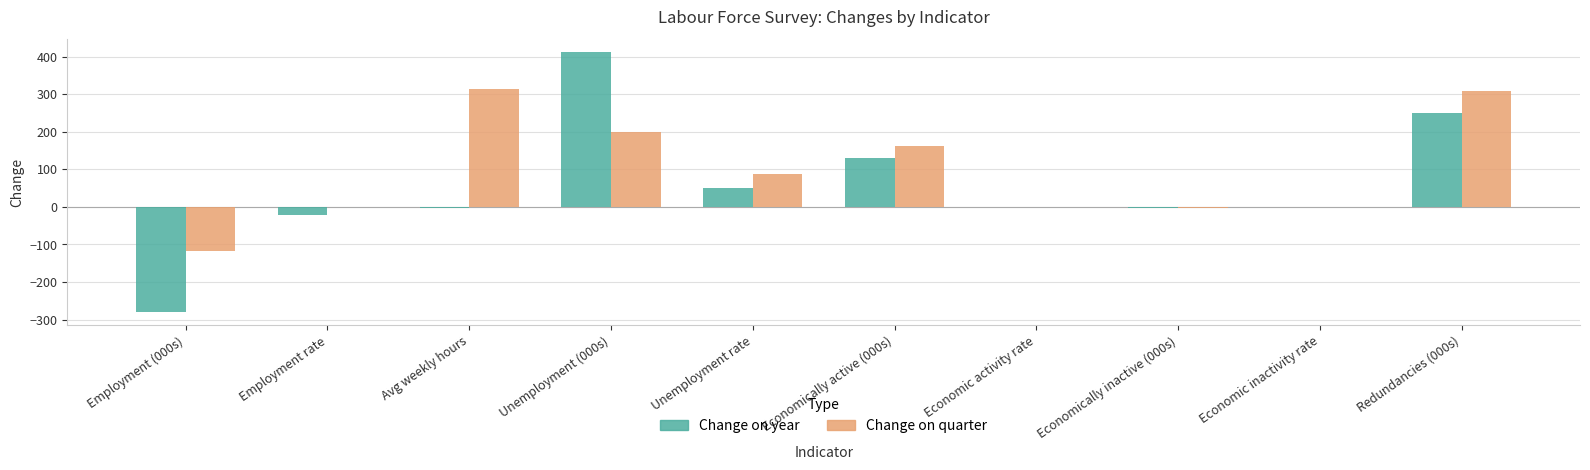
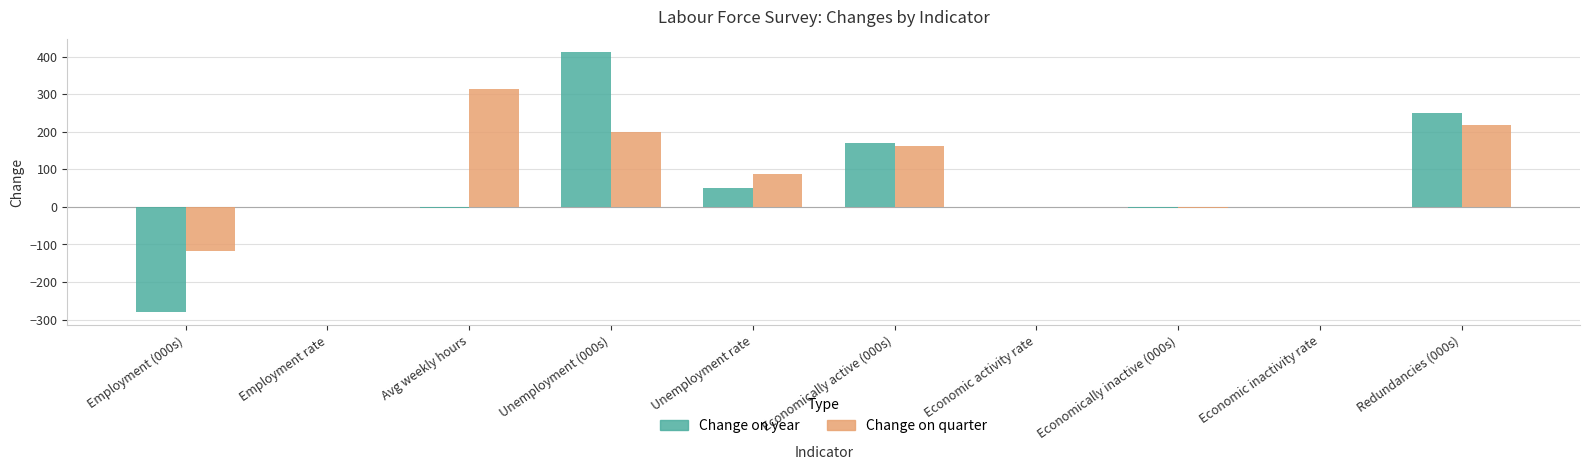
Change on year, Employment rate: -20 -> 0
Change on year, Economically active (000s): 130 -> 170
Change on quarter, Redundancies (000s): 310 -> 220
